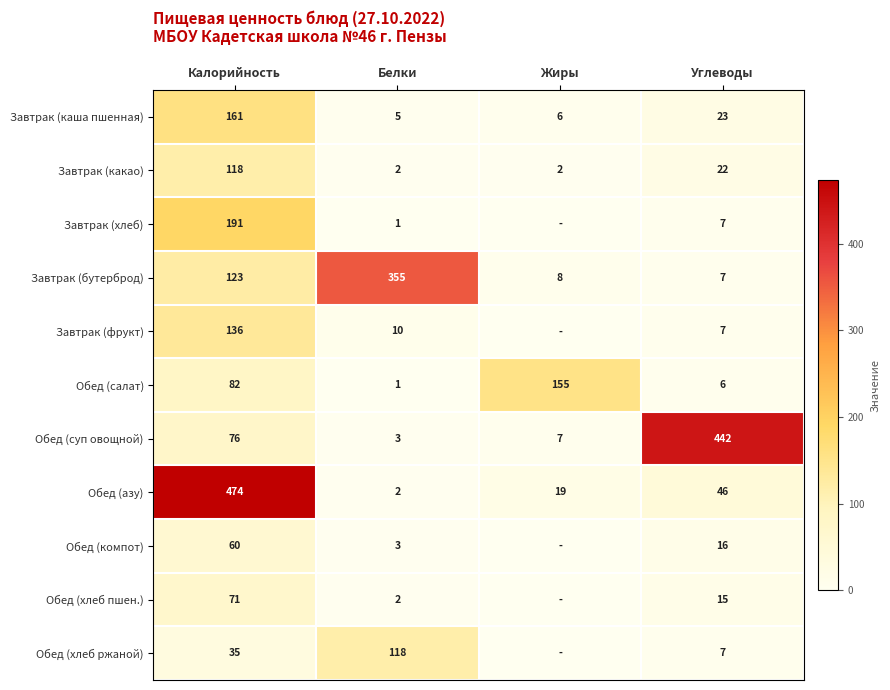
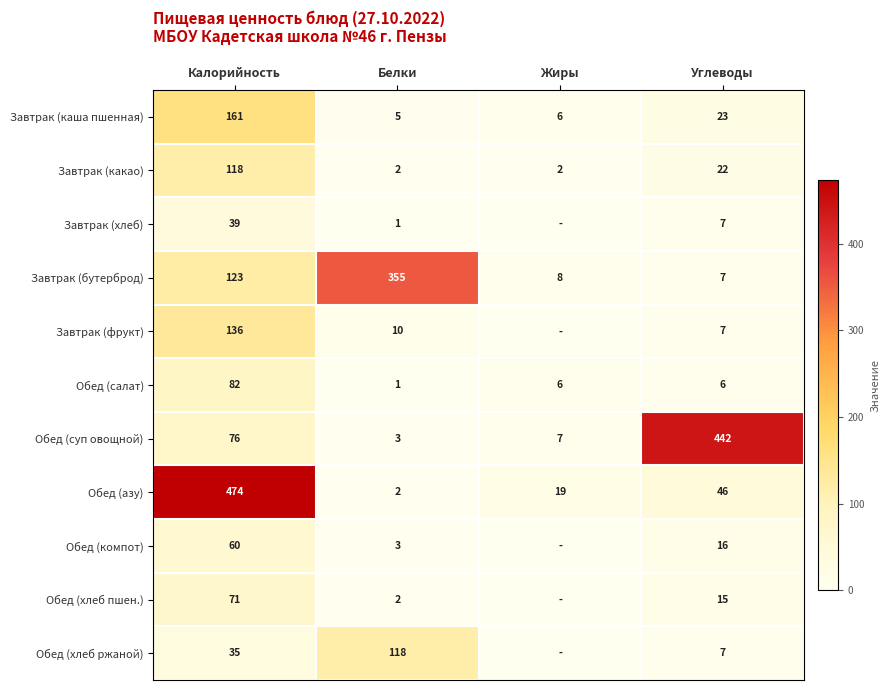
Завтрак (хлеб), Калорийность: 191 -> 39
Обед (салат), Жиры: 155 -> 6
